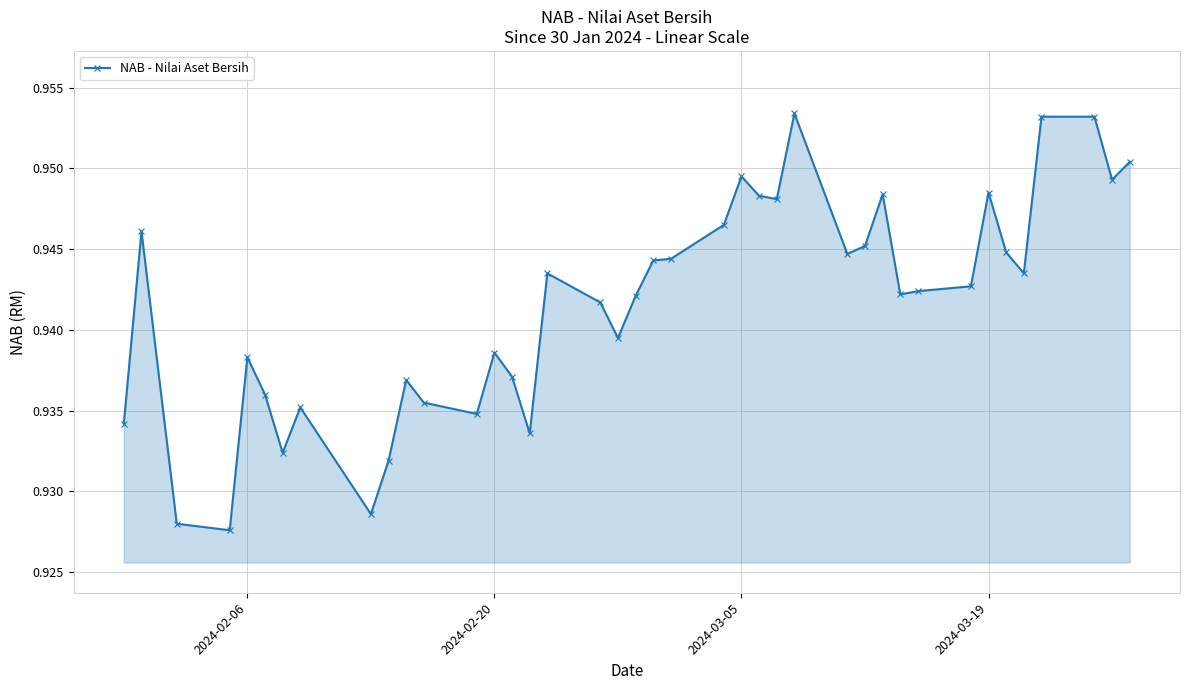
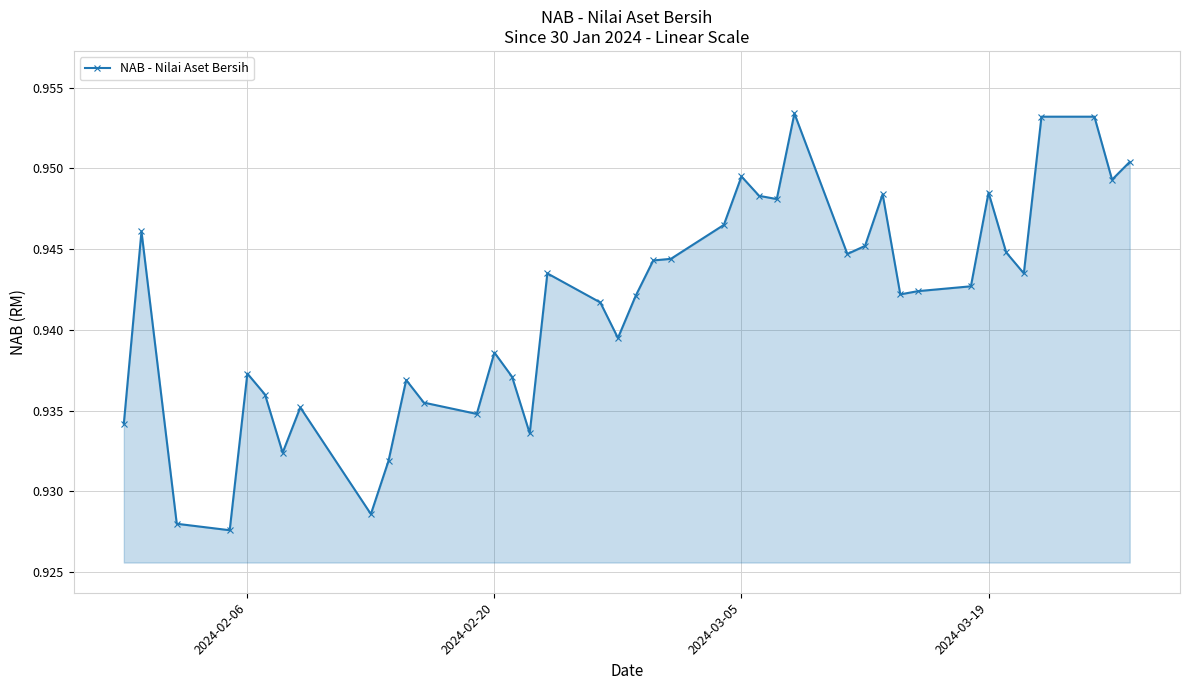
2024-02-06: 0.9383 -> 0.9373
